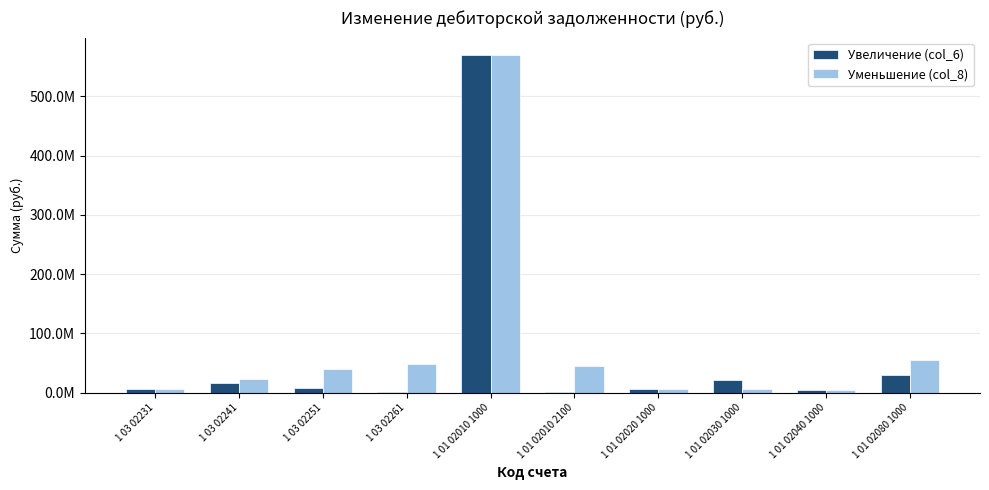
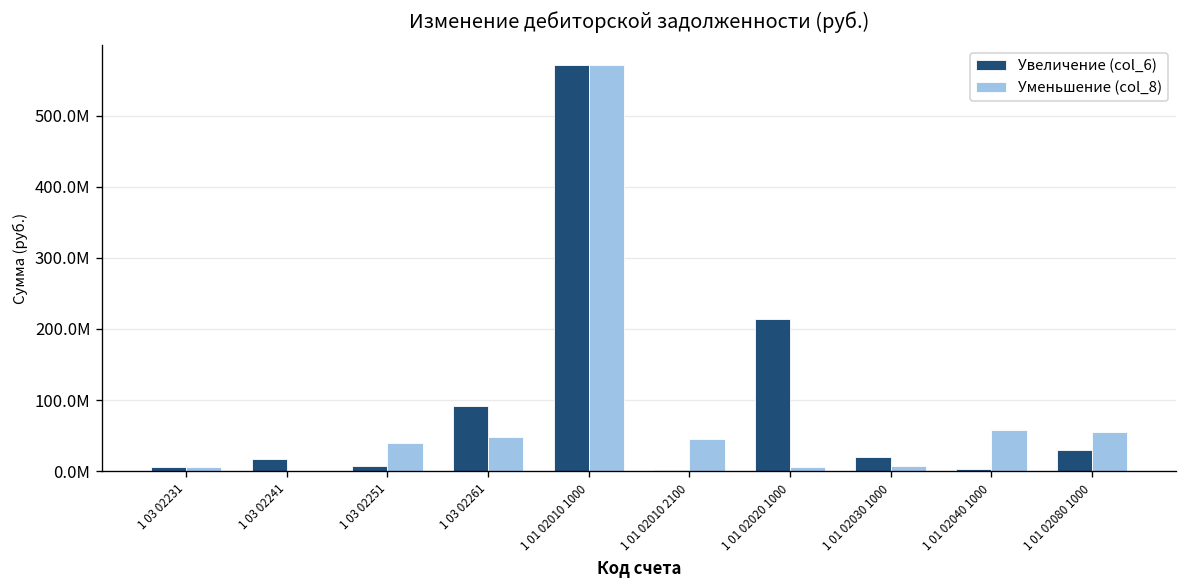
Уменьшение (col_8), 1 03 02241: 20000000 -> 0
Увеличение (col_6), 1 03 02261: 0 -> 90000000
Увеличение (col_6), 1 01 02020 1000: 10000000 -> 210000000
Уменьшение (col_8), 1 01 02040 1000: 0 -> 60000000
